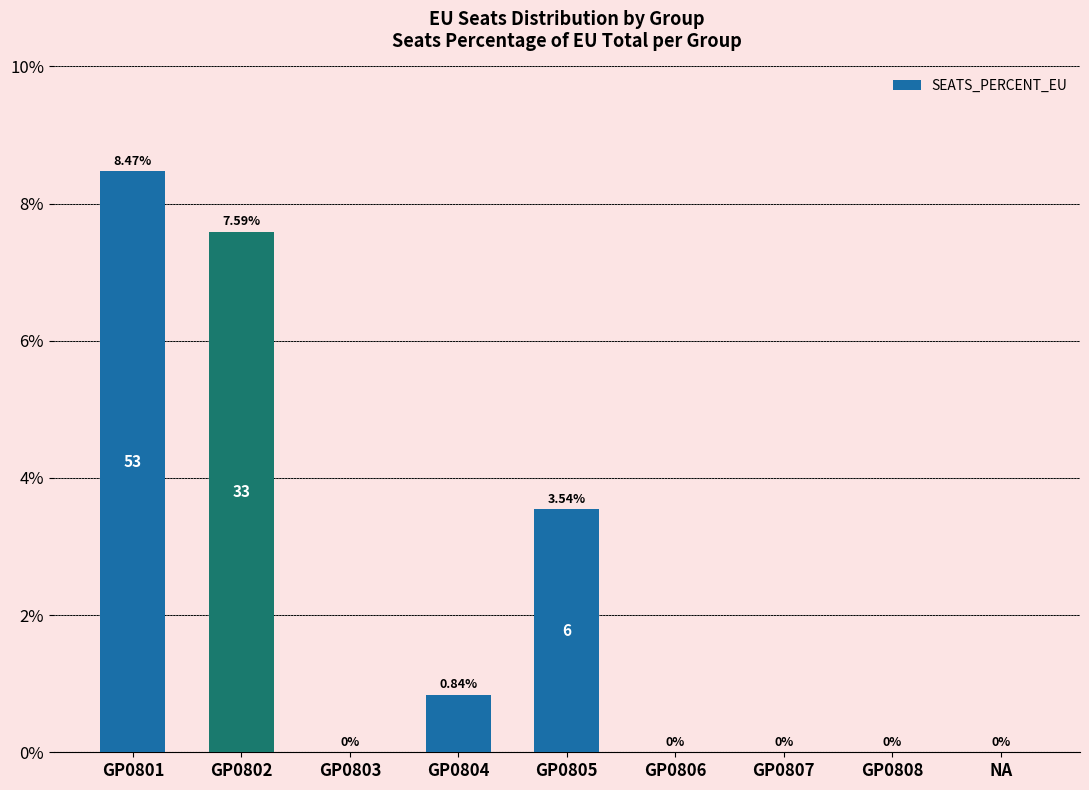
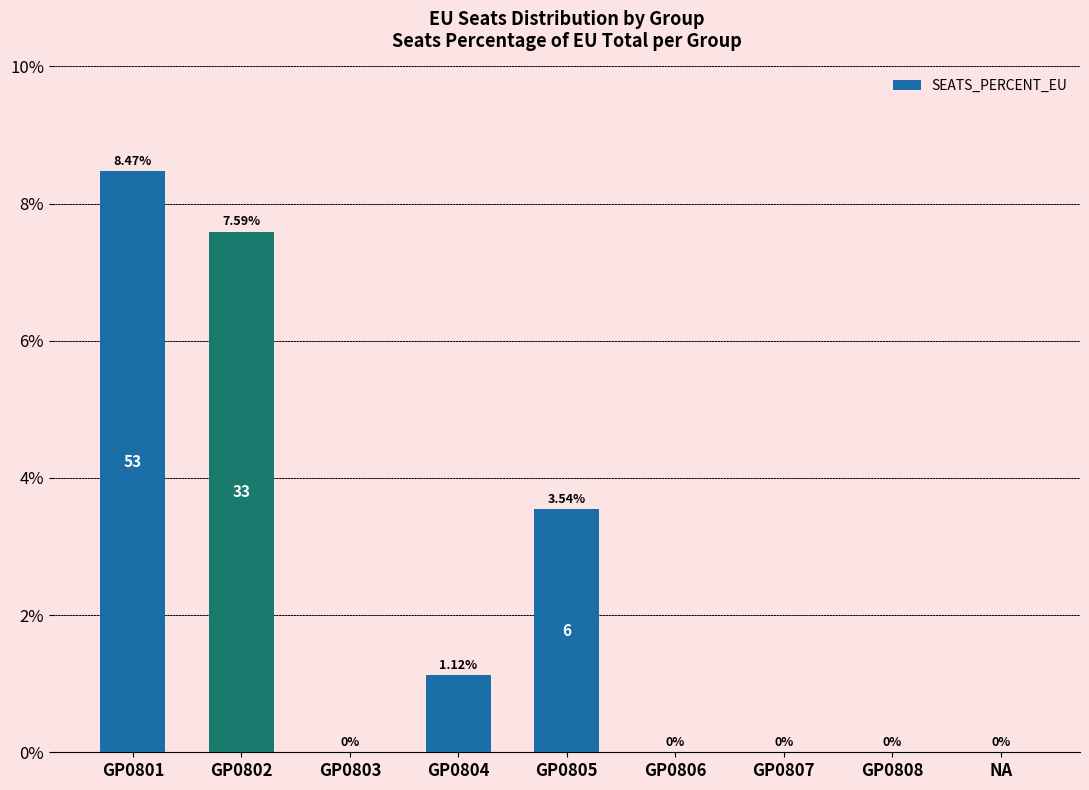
GP0804: 0.84% -> 1.12%
